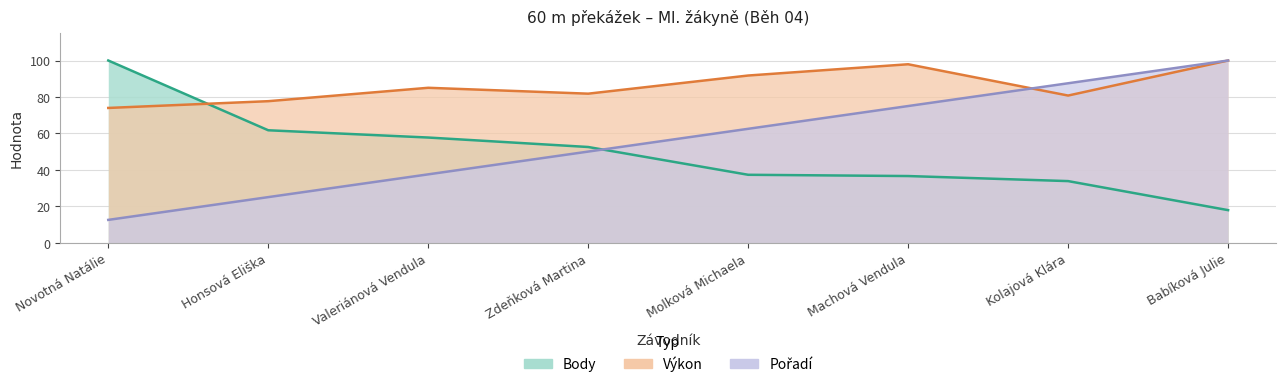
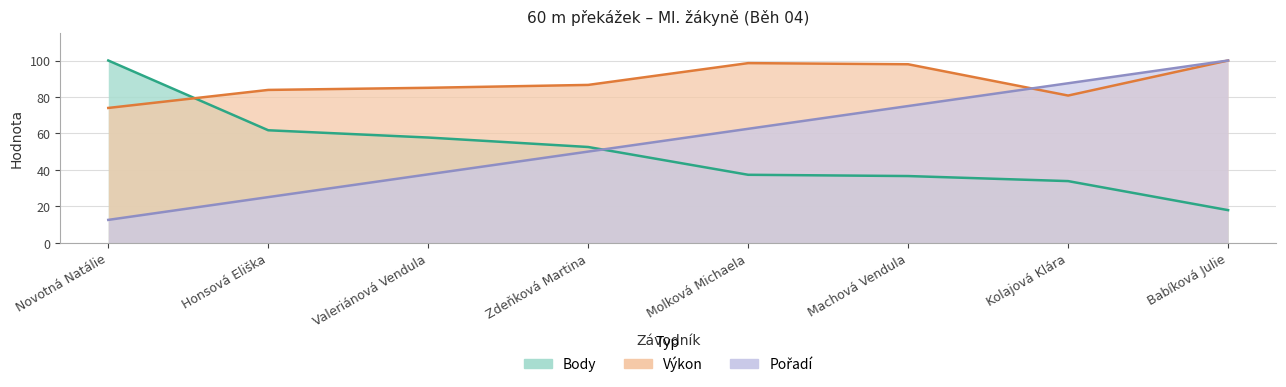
Výkon, Honsová Eliška: 78 -> 84
Výkon, Zdeňková Martina: 82 -> 87
Výkon, Molková Michaela: 92 -> 99
